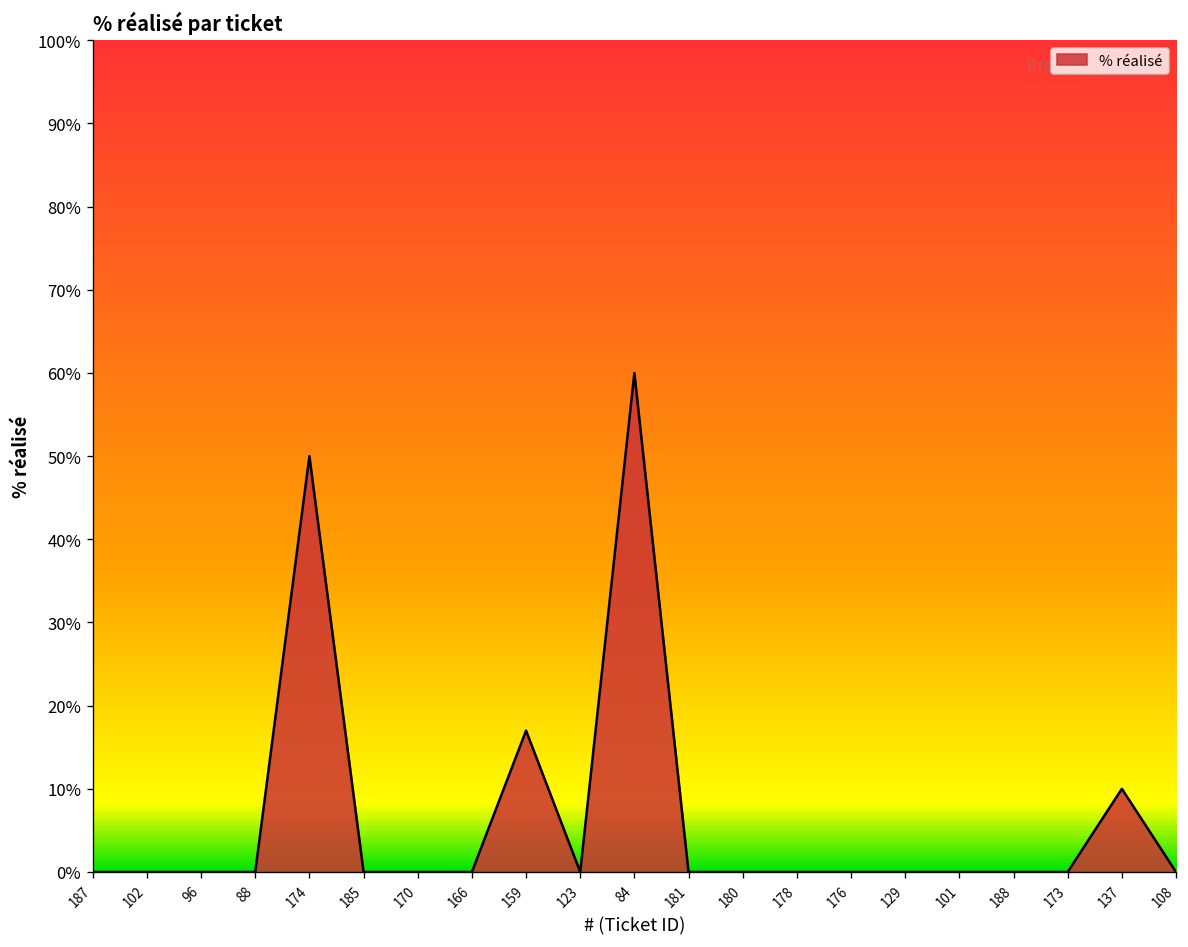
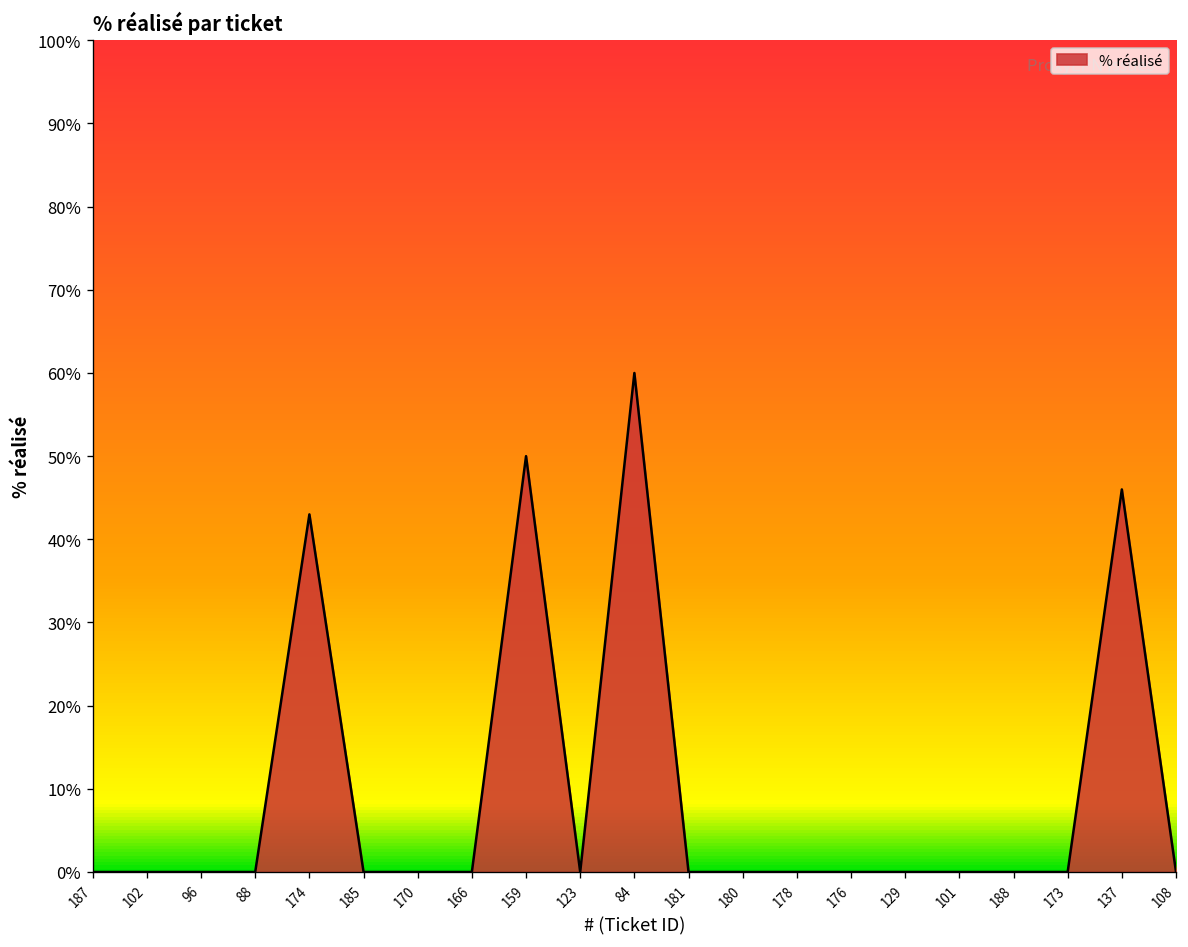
174: 50% -> 43%
159: 17% -> 50%
137: 10% -> 46%
